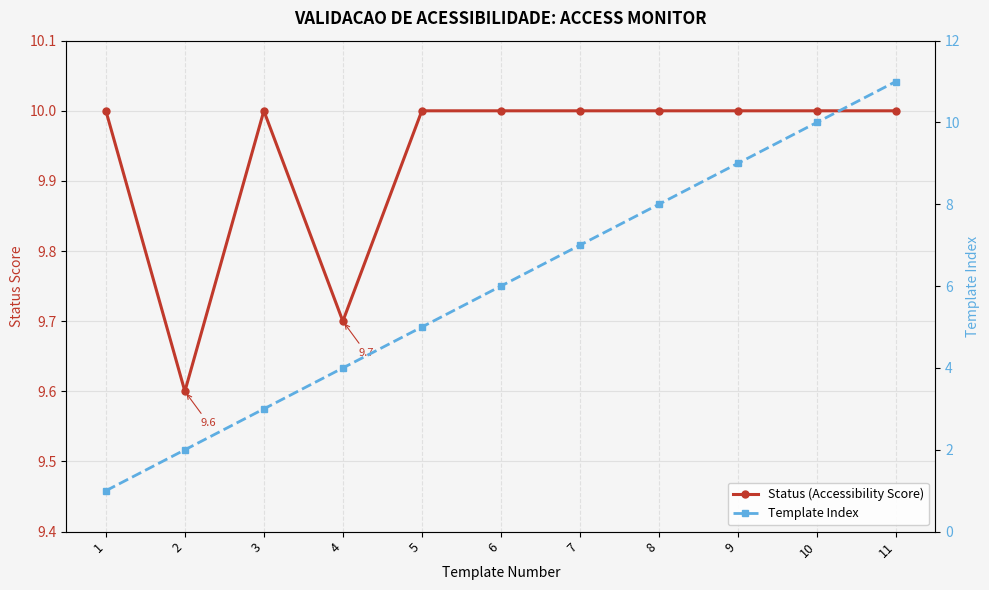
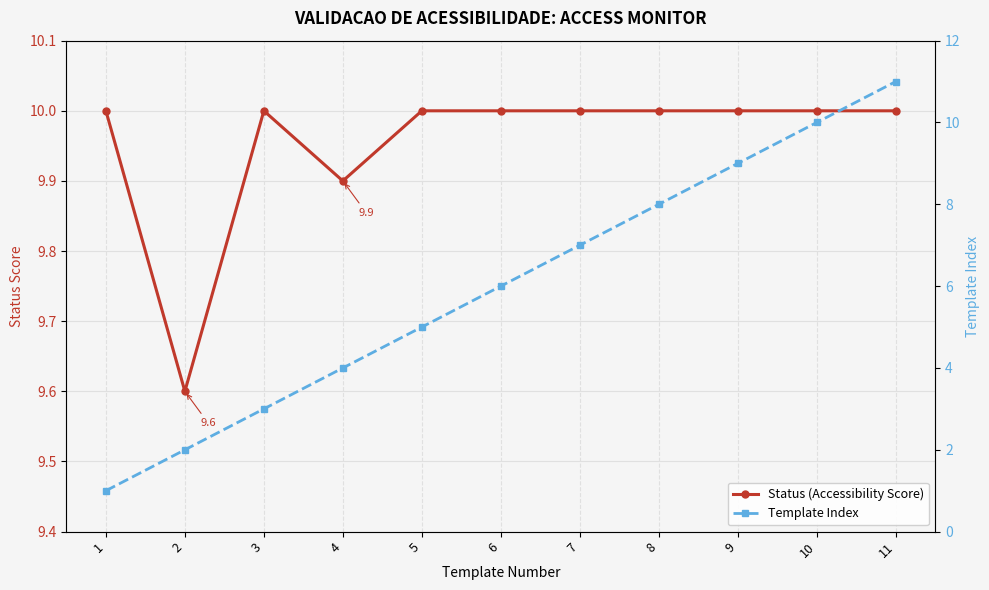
Status (Accessibility Score), 4: 9.7 -> 9.9
